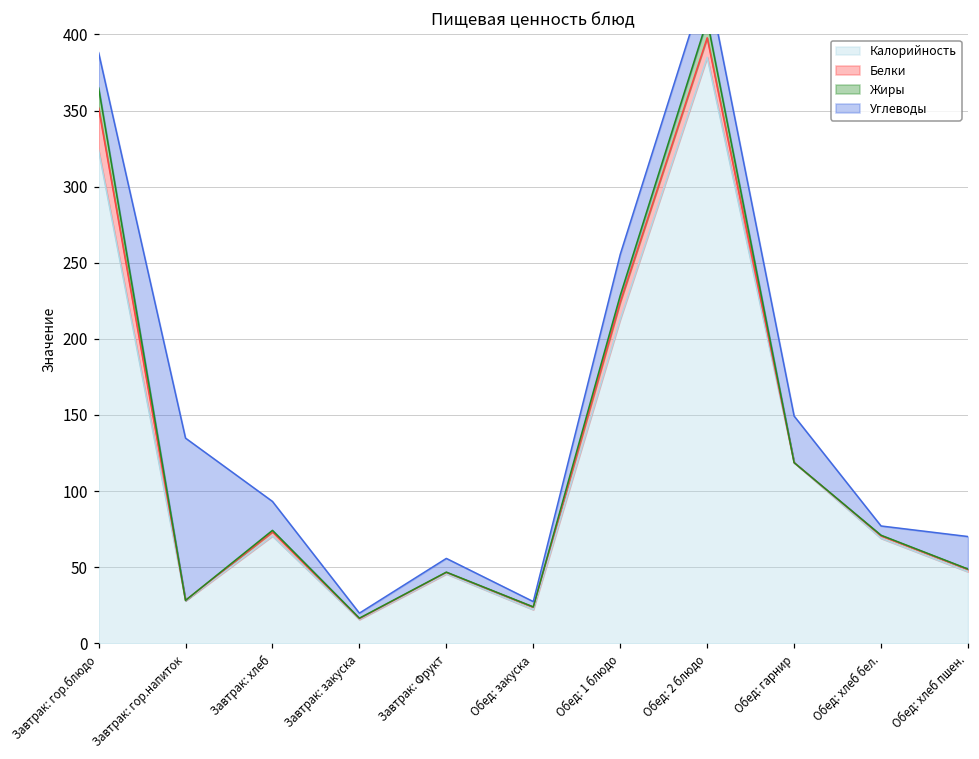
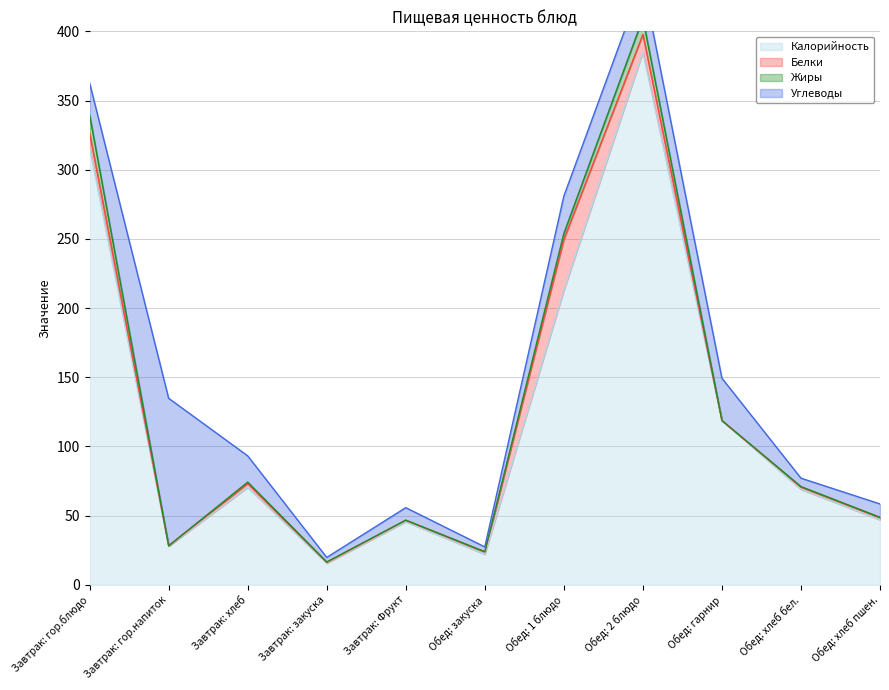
Калорийность, Завтрак: гор.блюдо: 324 -> 316
Белки, Завтрак: гор.блюдо: 28 -> 10
Белки, Обед: 1 блюдо: 11 -> 37
Углеводы, Обед: хлеб пшен.: 21 -> 10
